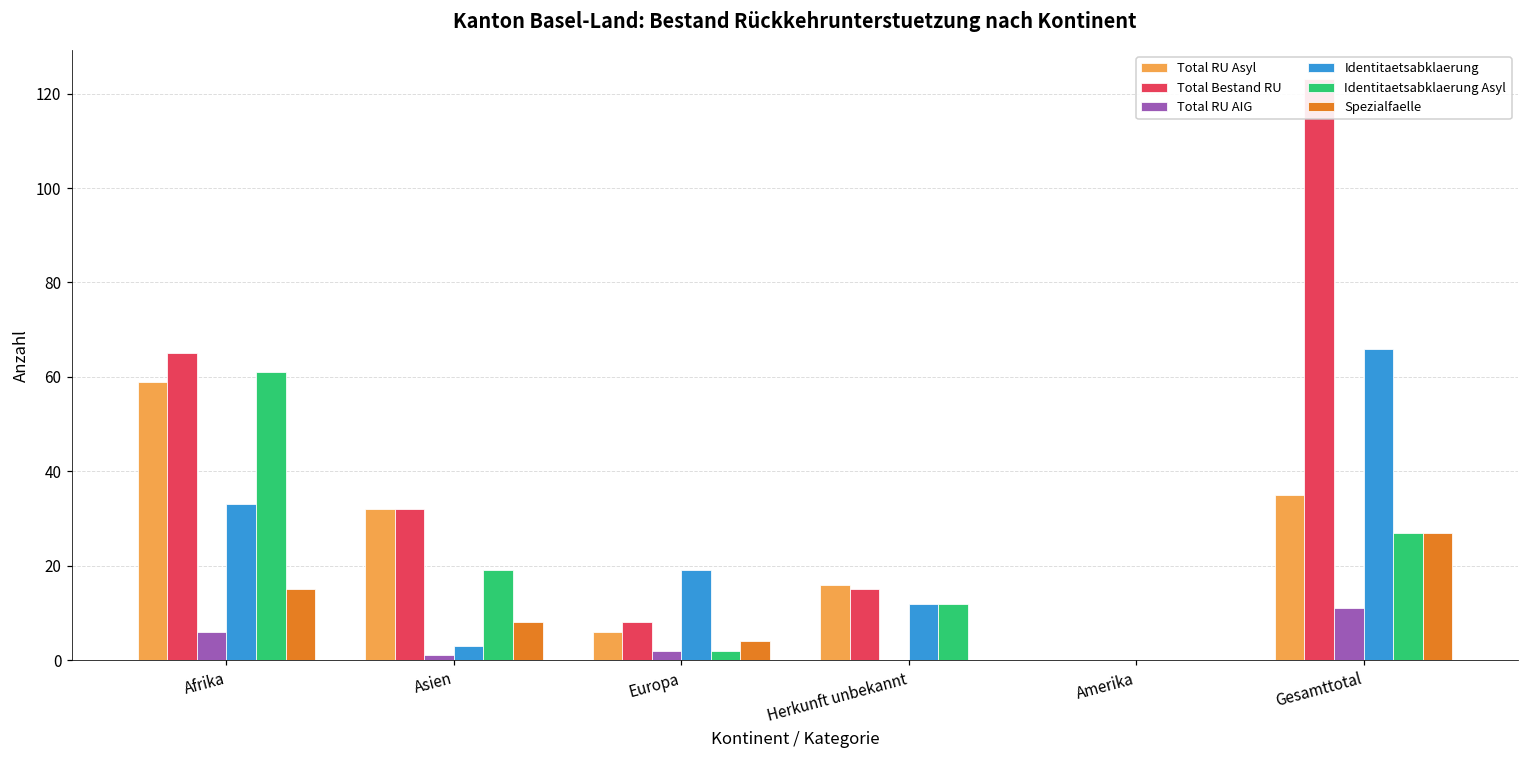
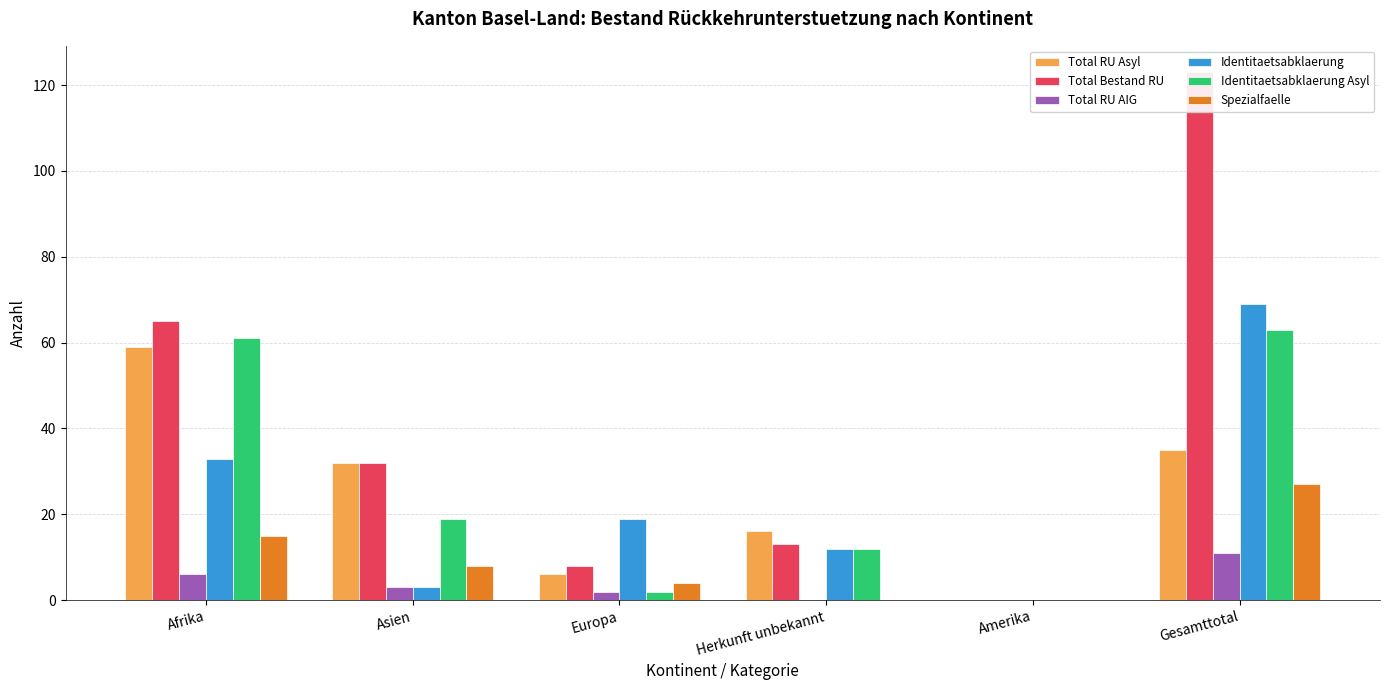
Total RU AIG, Asien: 1 -> 3
Total Bestand RU, Herkunft unbekannt: 15 -> 13
Identitaetsabklaerung, Gesamttotal: 66 -> 69
Identitaetsabklaerung Asyl, Gesamttotal: 27 -> 63
